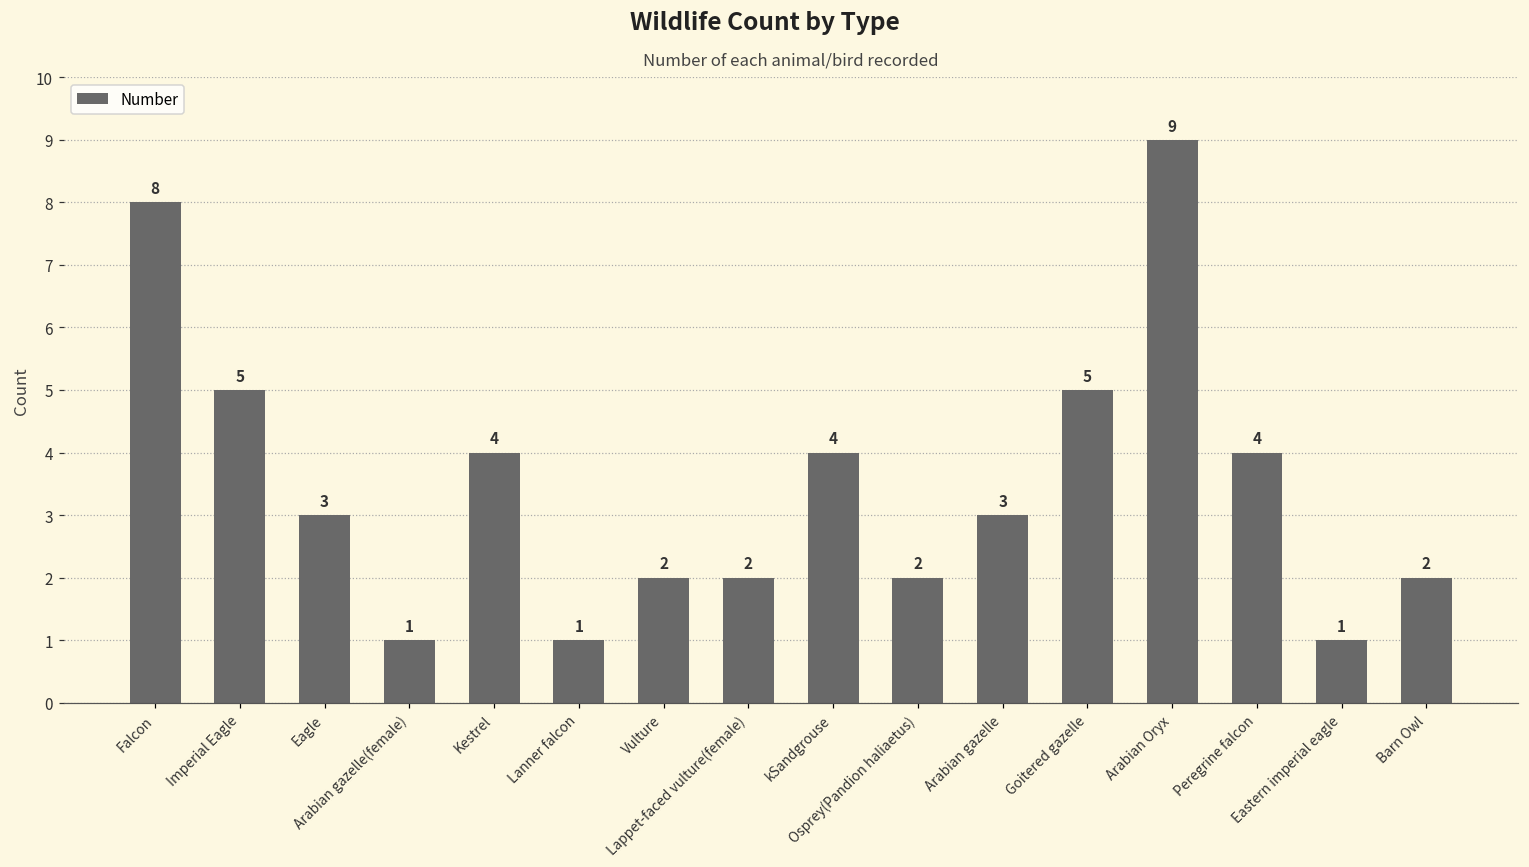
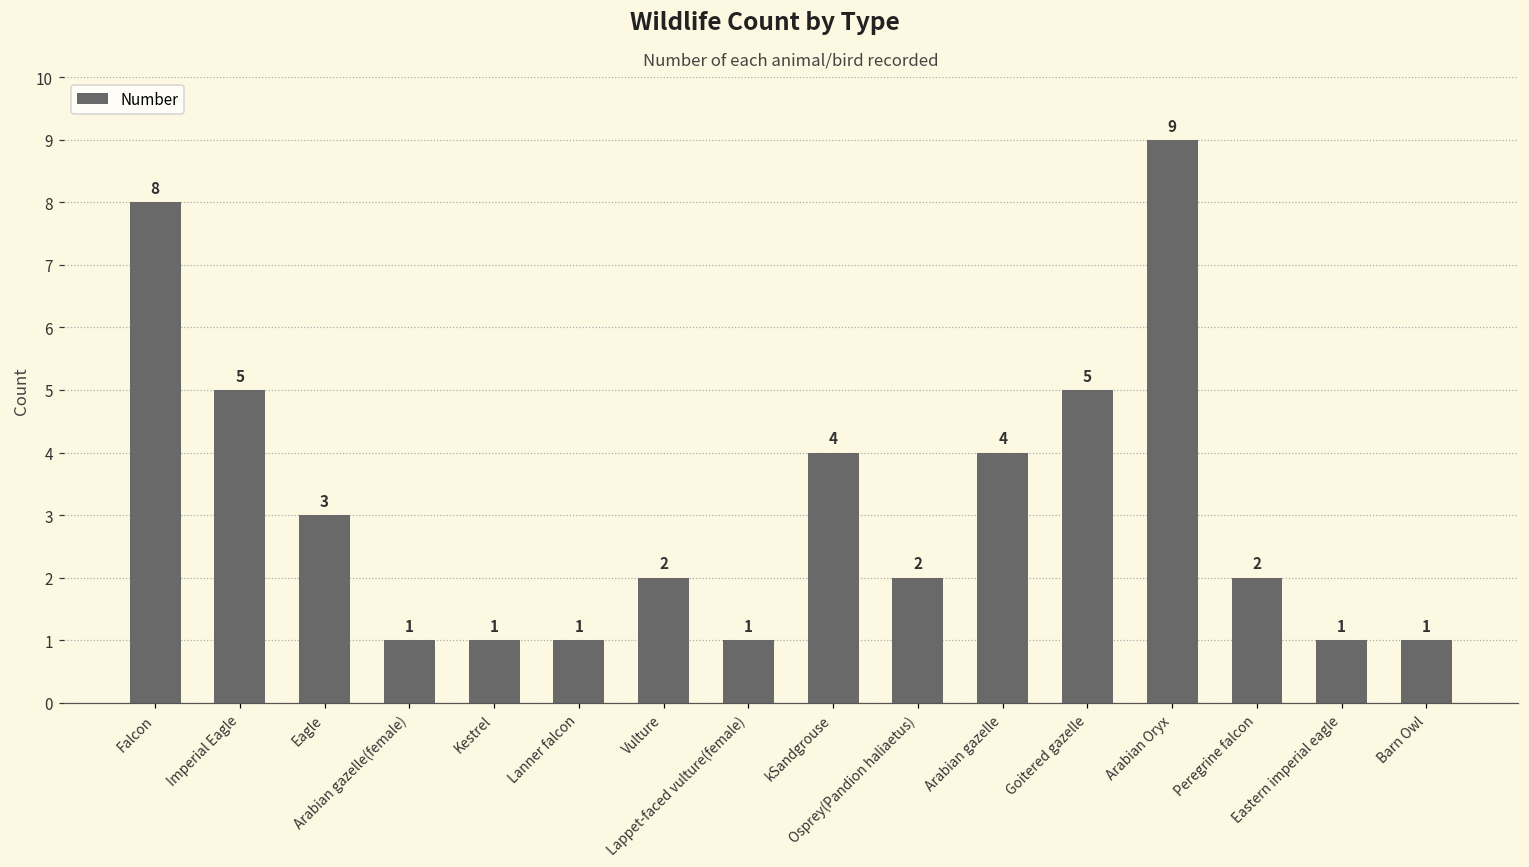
Kestrel: 4 -> 1
Lappet-faced vulture(female): 2 -> 1
Arabian gazelle: 3 -> 4
Peregrine falcon: 4 -> 2
Barn Owl: 2 -> 1
